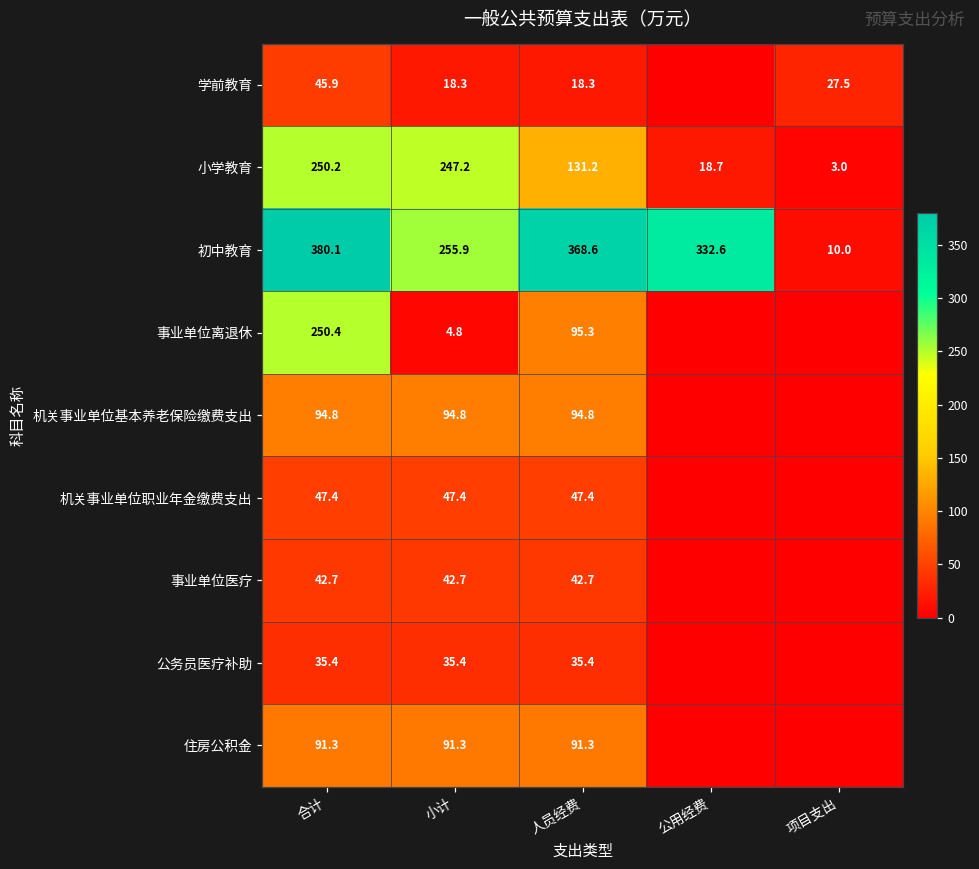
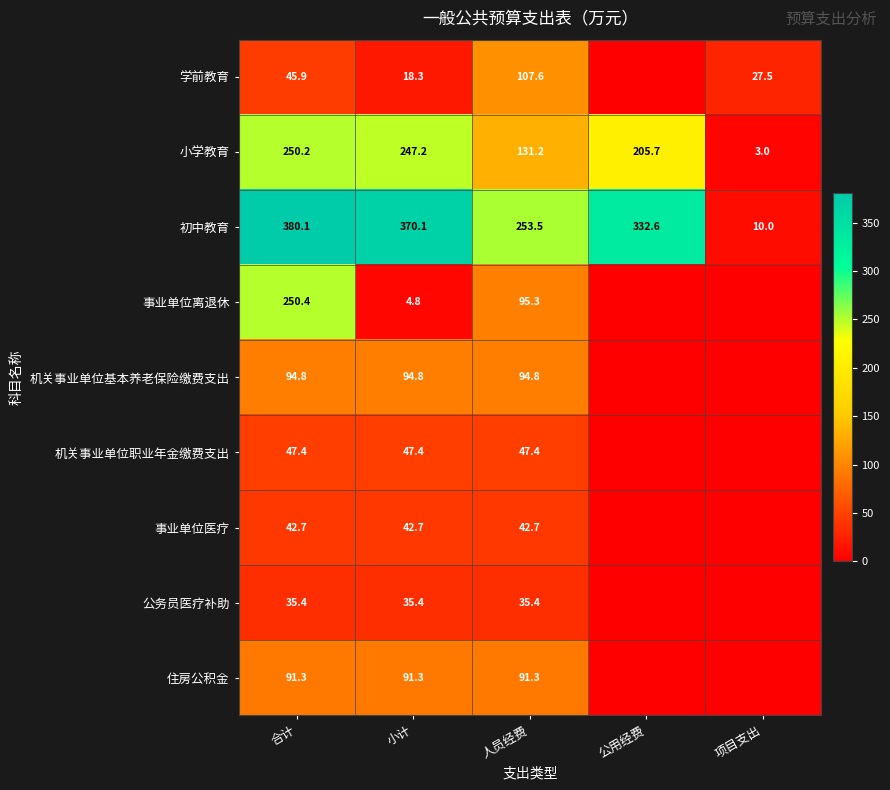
学前教育, 人员经费: 18.3 -> 107.6
小学教育, 公用经费: 18.7 -> 205.7
初中教育, 小计: 255.9 -> 370.1
初中教育, 人员经费: 368.6 -> 253.5
